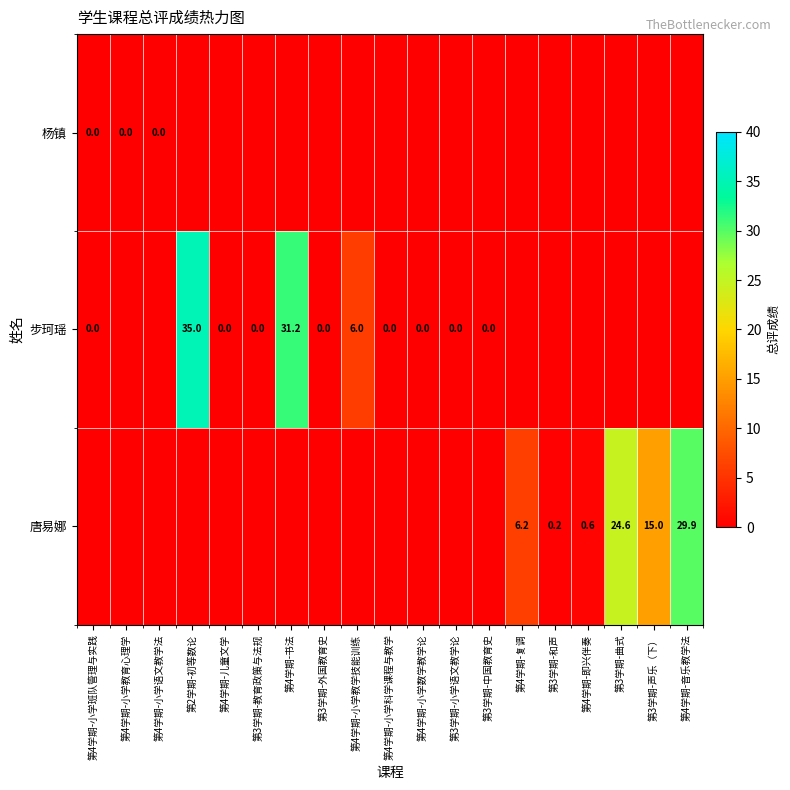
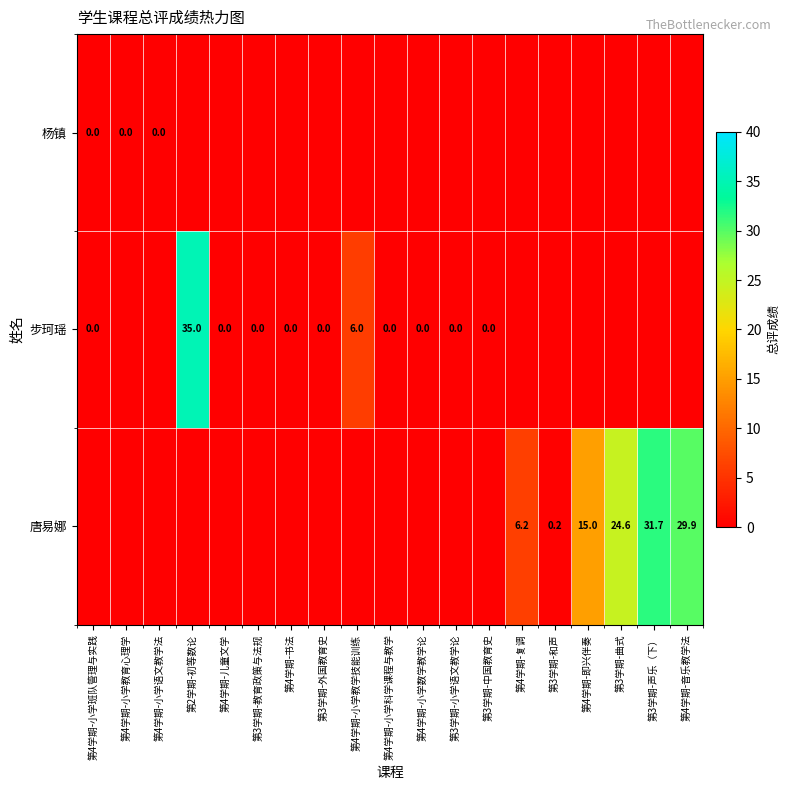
步珂瑶, 第4学期-书法: 31.2 -> 0.0
唐易娜, 第4学期-即兴伴奏: 0.6 -> 15.0
唐易娜, 第3学期-声乐（下）: 15.0 -> 31.7
